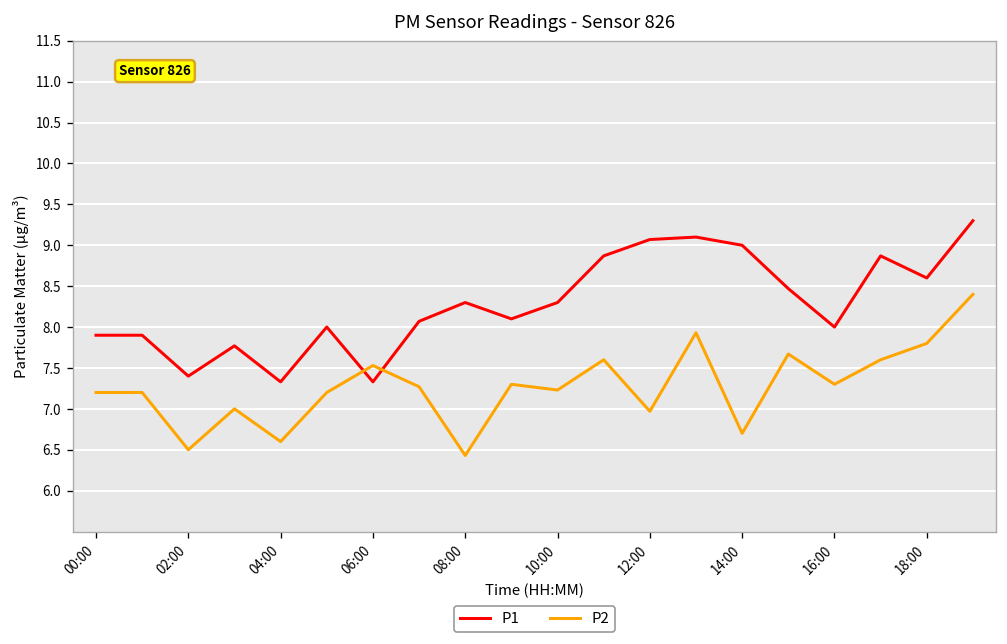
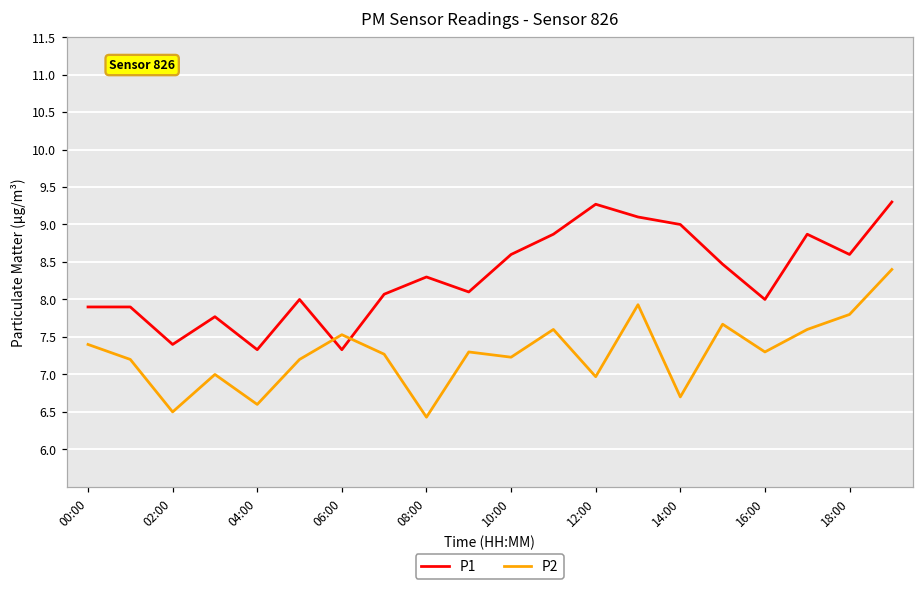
P2, 00:00: 7.2 -> 7.4
P1, 10:00: 8.3 -> 8.6
P1, 12:00: 9.1 -> 9.3
